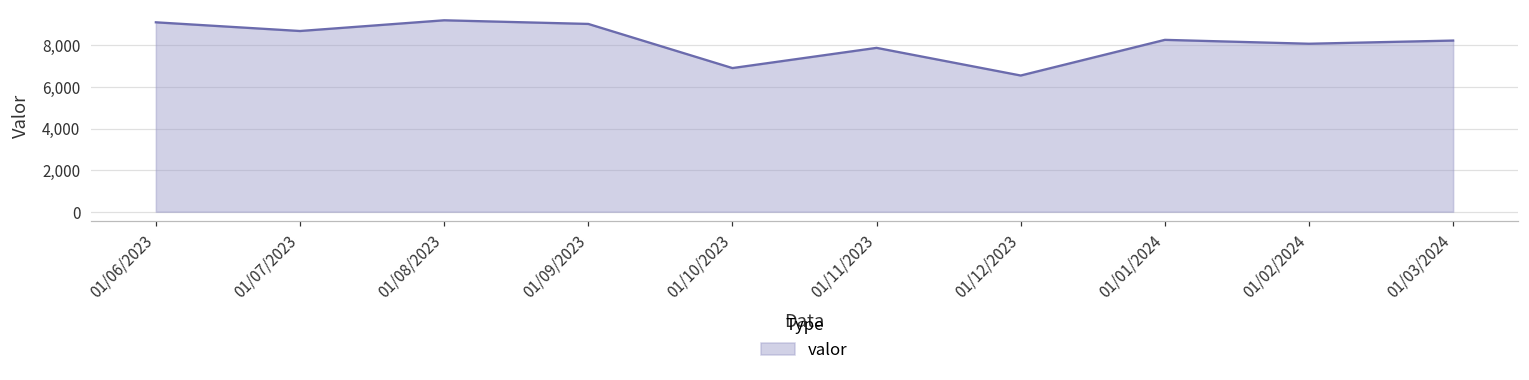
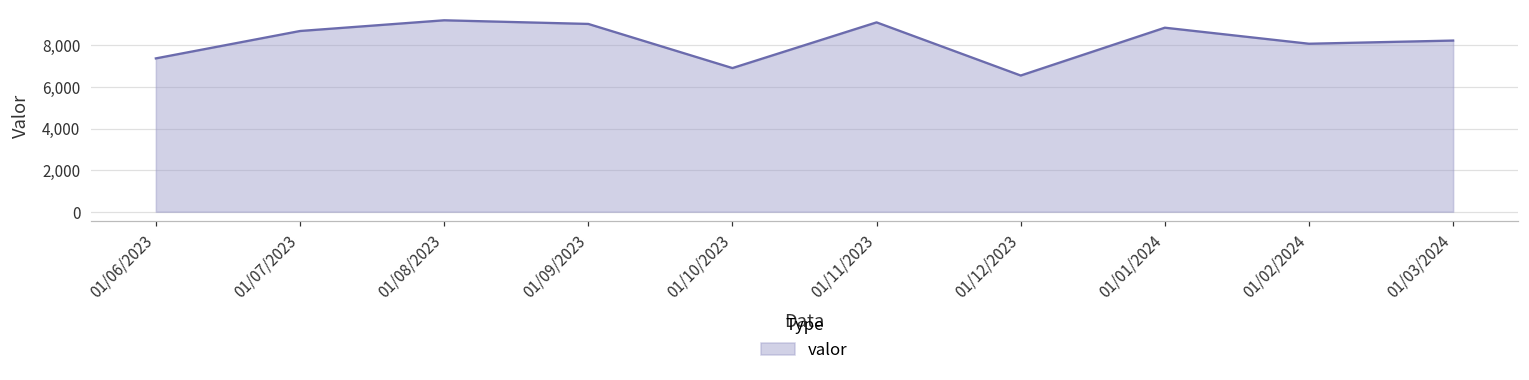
01/06/2023: 9,100 -> 7,400
01/11/2023: 7,900 -> 9,100
01/01/2024: 8,300 -> 8,800
